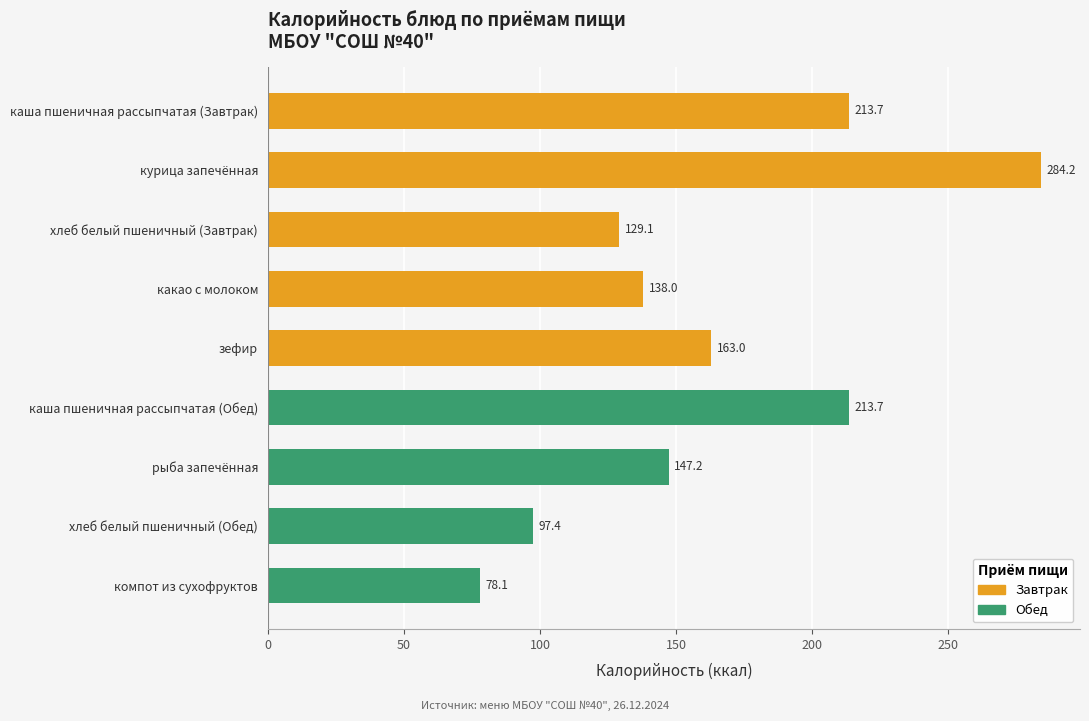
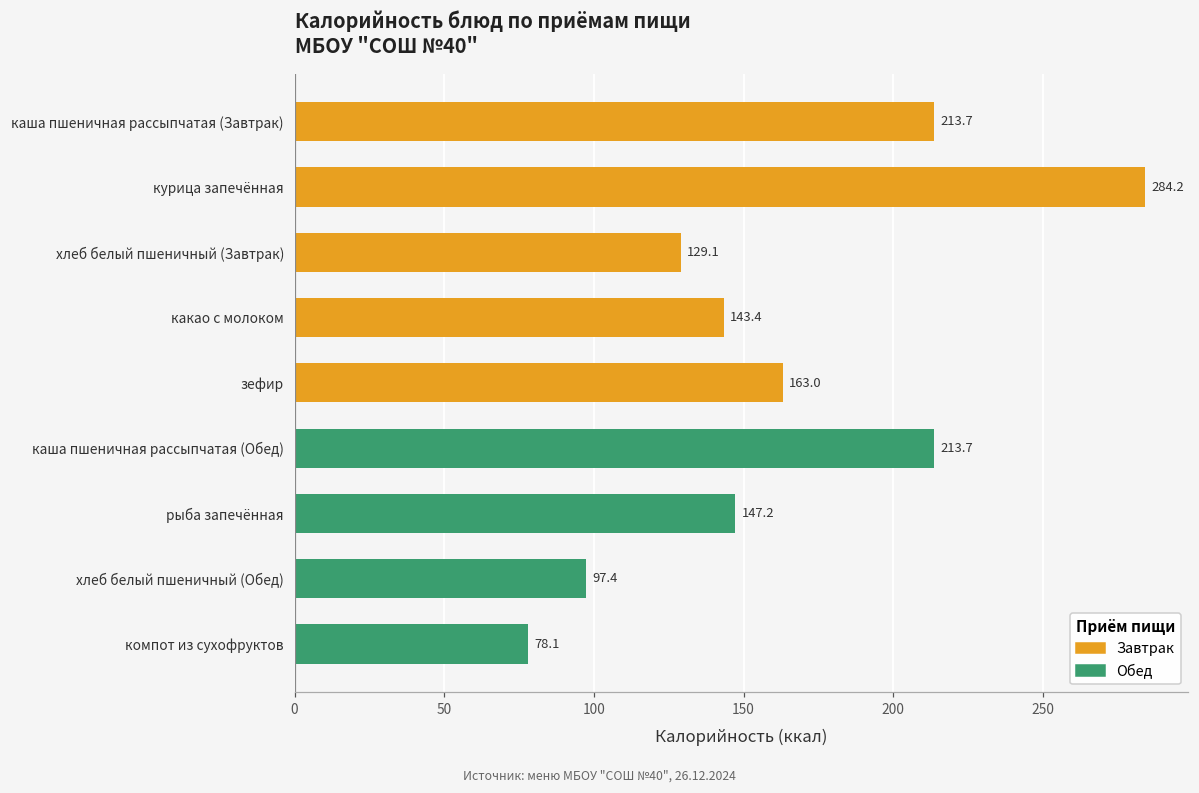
какао с молоком: 138.0 -> 143.4
